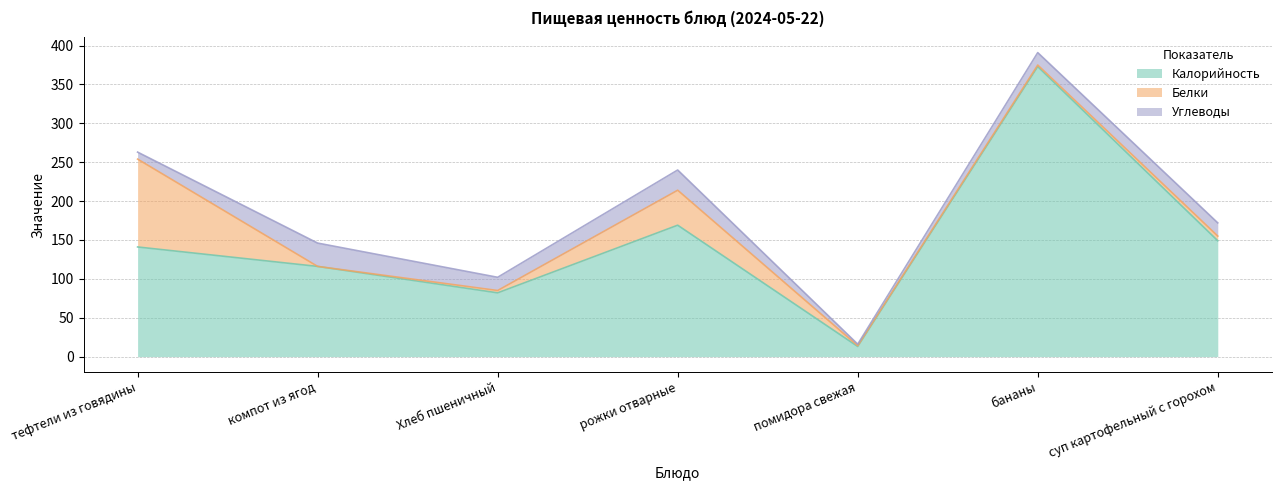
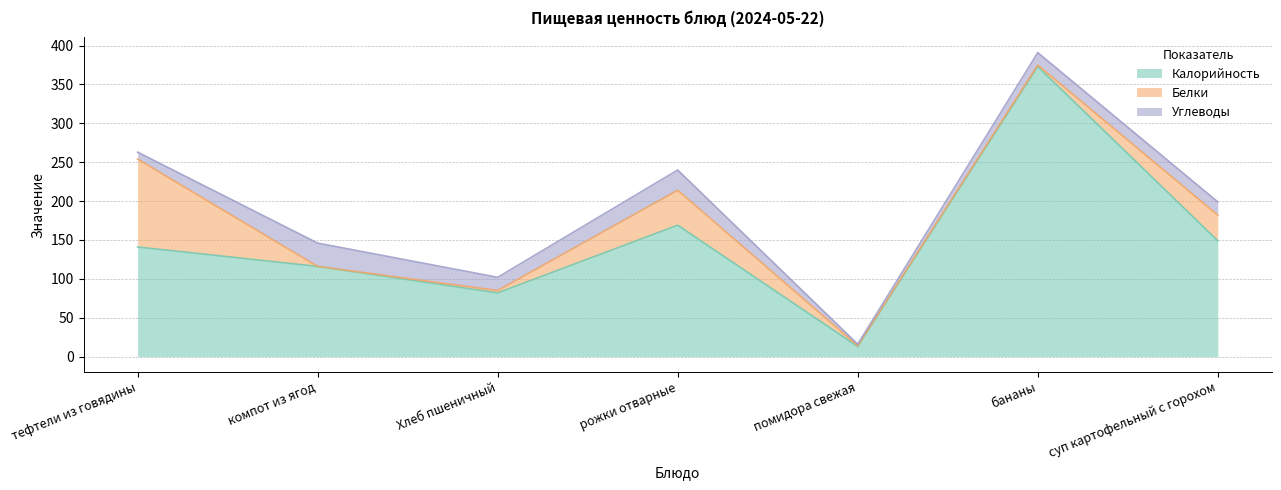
Белки, суп картофельный с горохом: 10 -> 30
